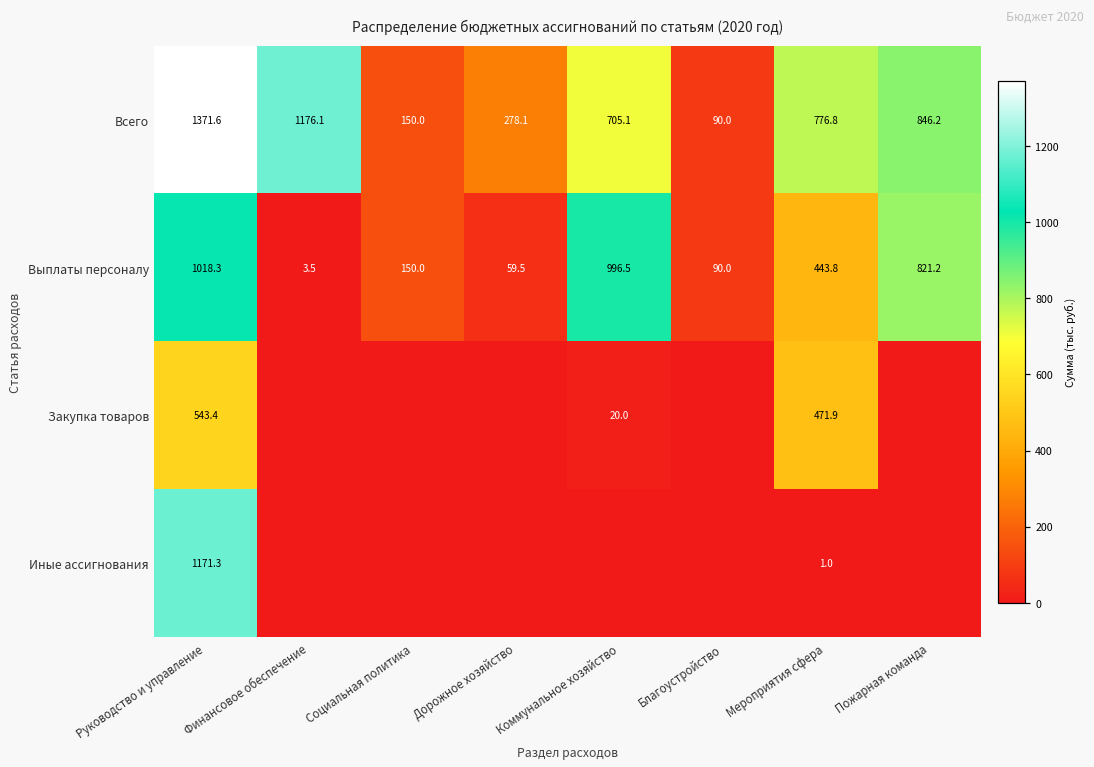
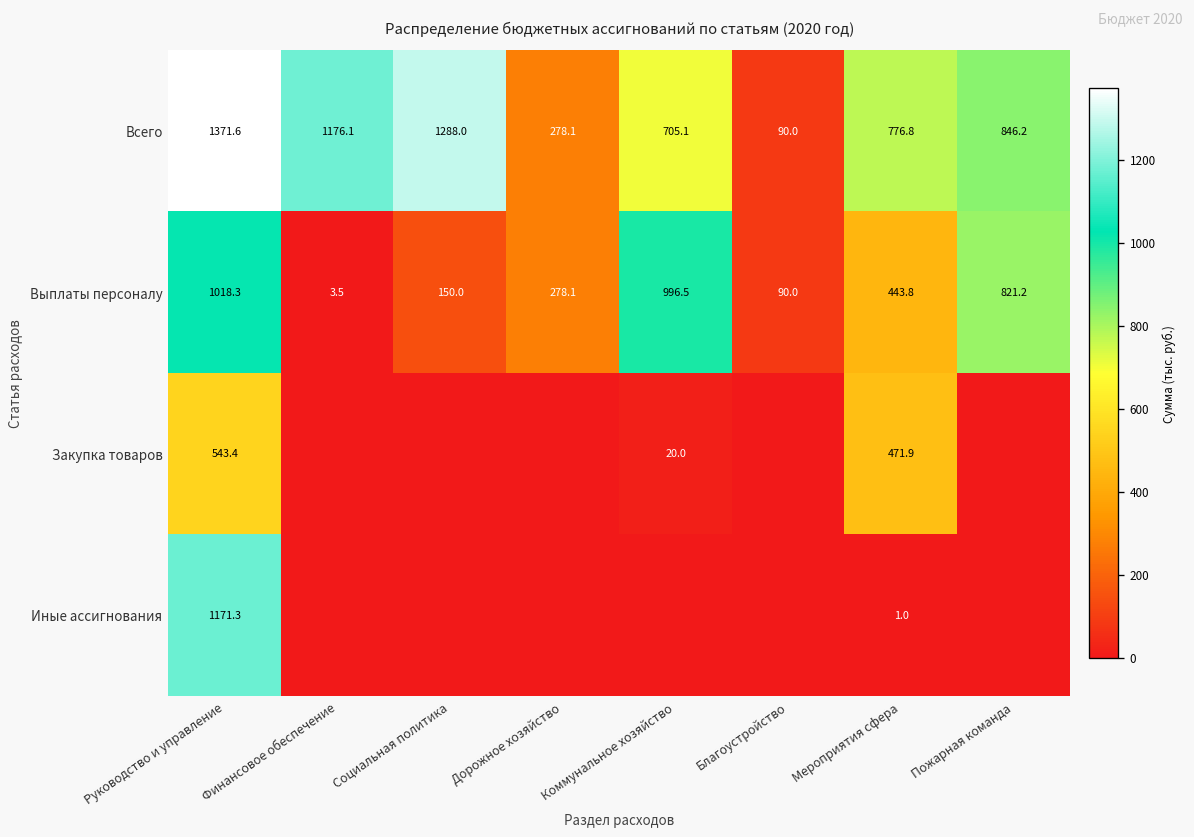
Всего, Социальная политика: 150.0 -> 1288.0
Выплаты персоналу, Дорожное хозяйство: 59.5 -> 278.1
